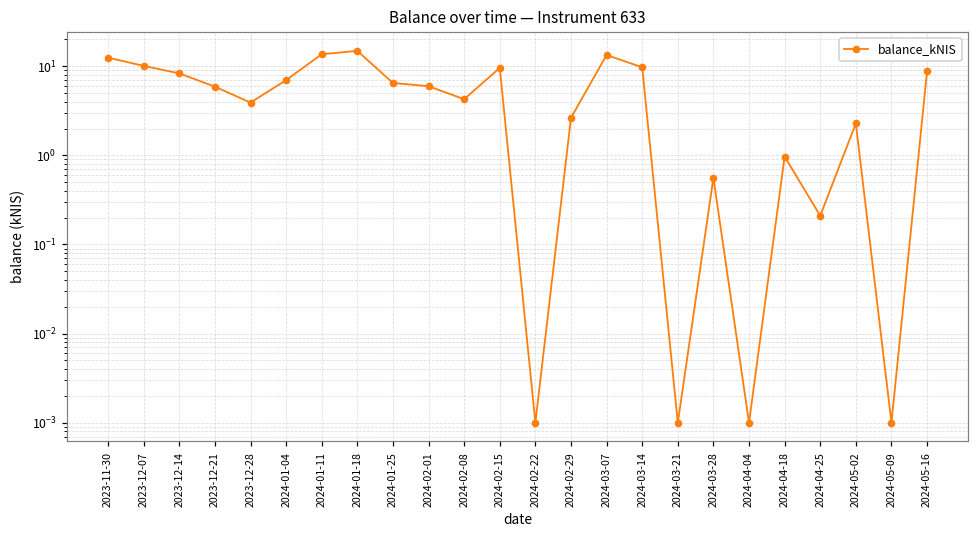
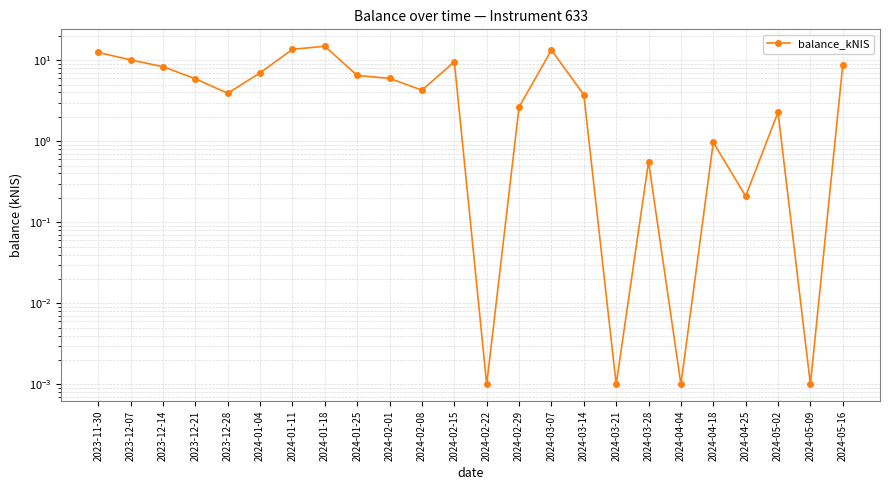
2024-03-14: 10 -> 4
